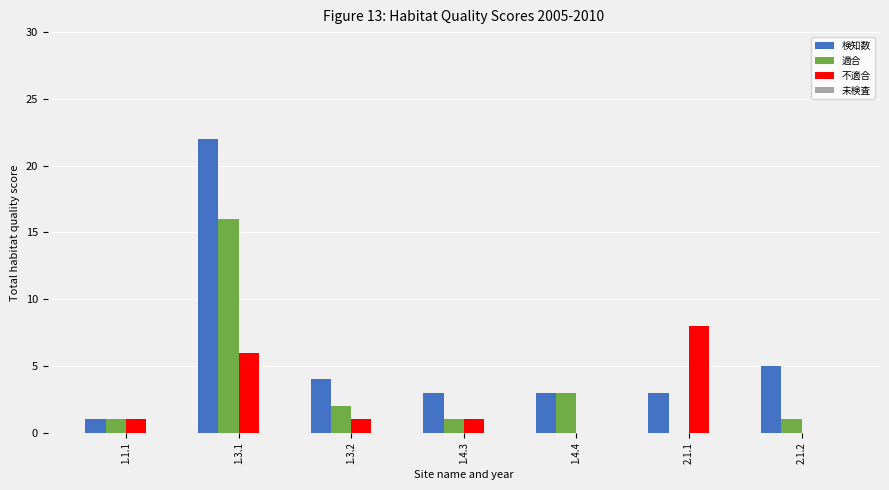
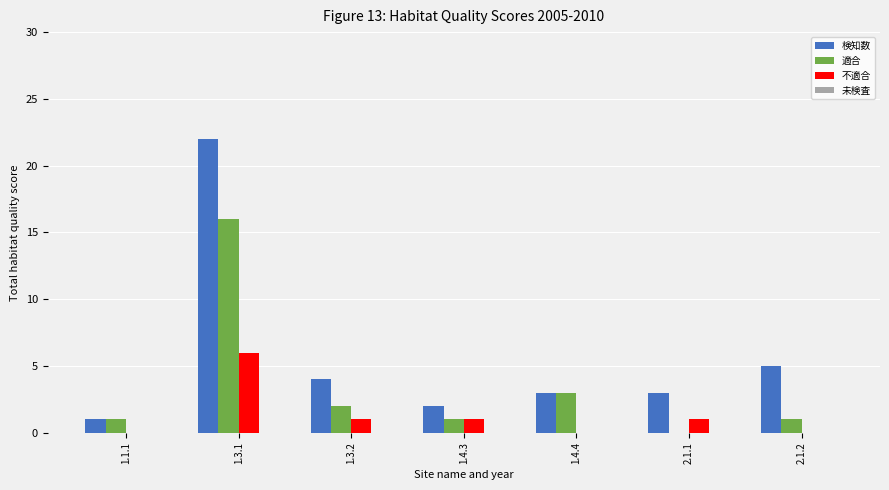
不適合, 1.1.1: 1 -> 0
検知数, 1.4.3: 3 -> 2
不適合, 2.1.1: 8 -> 1
